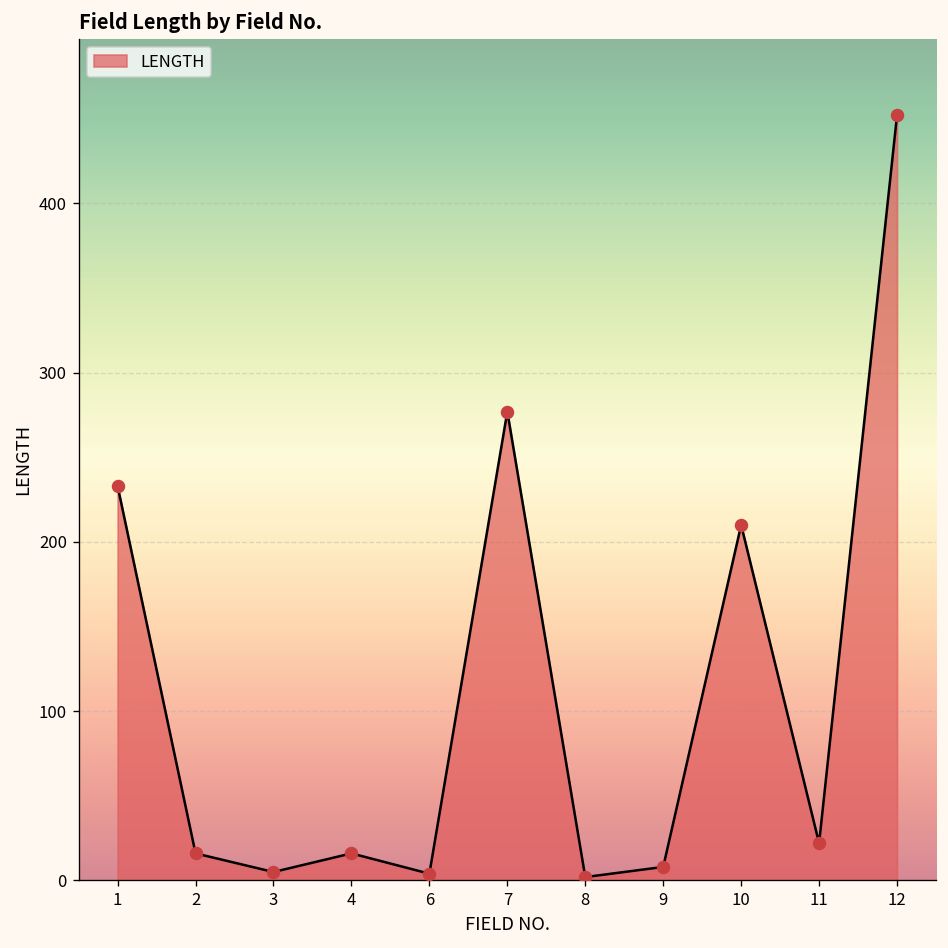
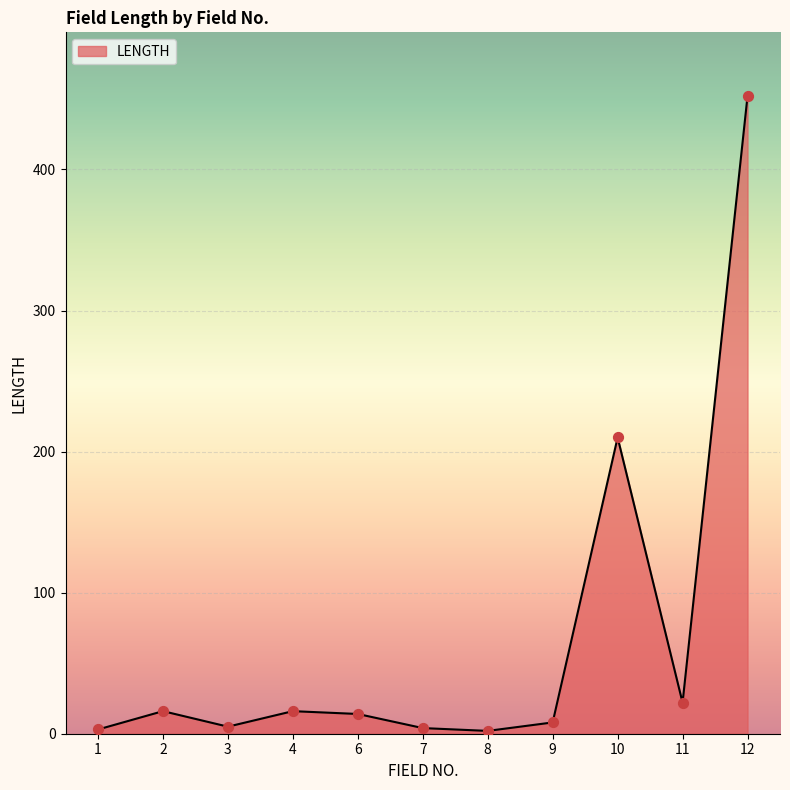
1: 233 -> 3
6: 4 -> 14
7: 277 -> 4
